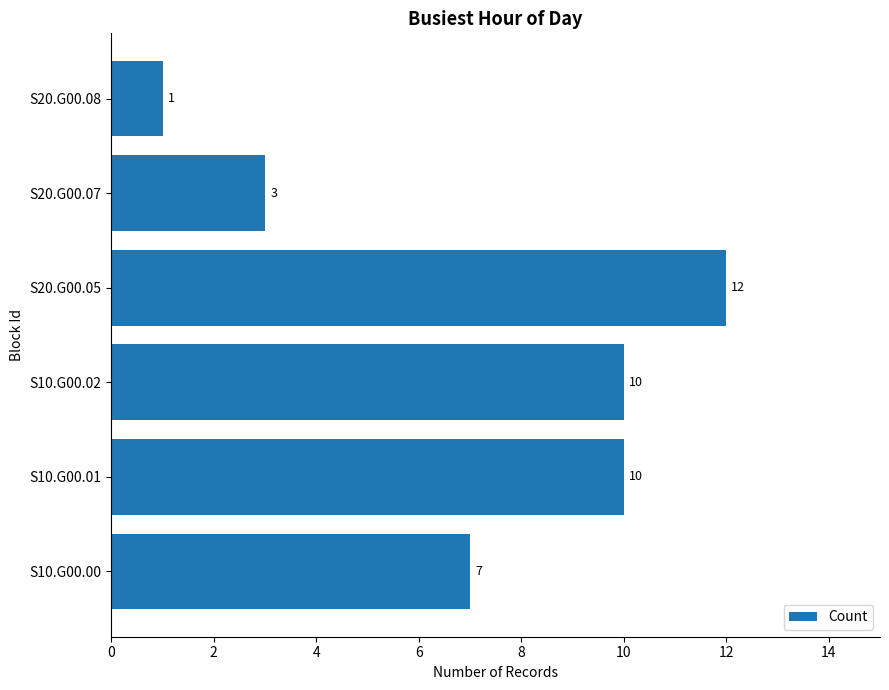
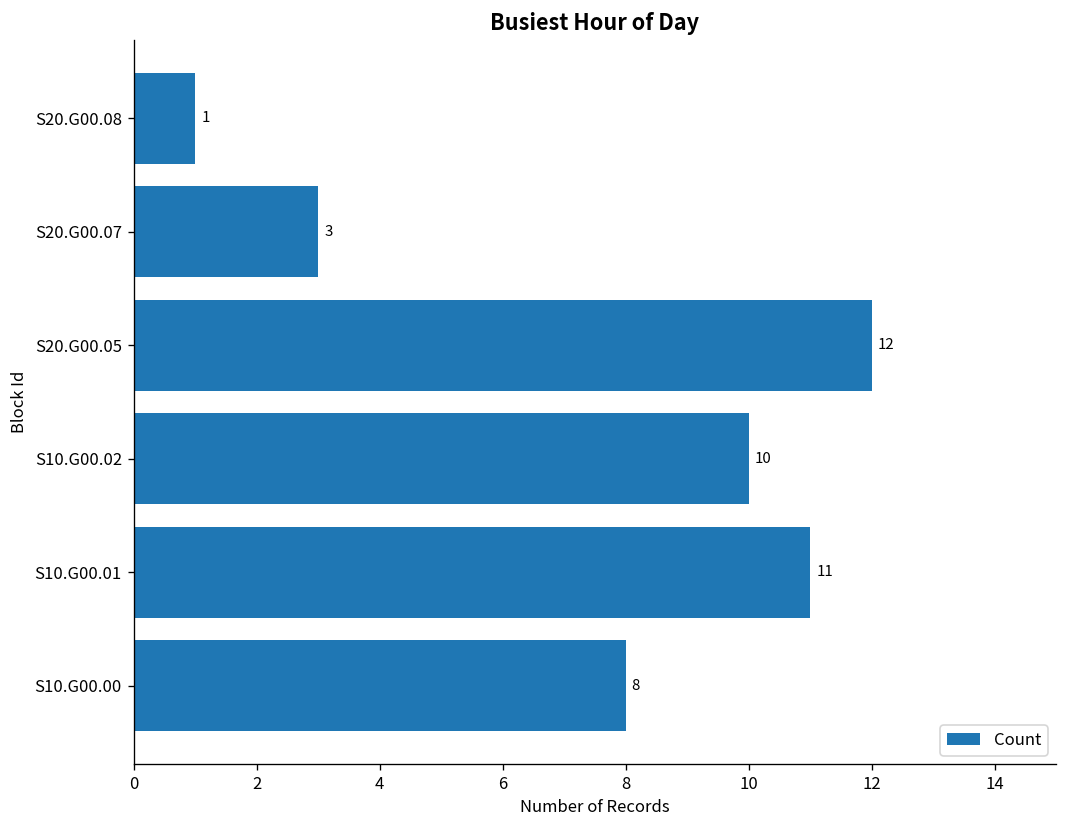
S10.G00.01: 10 -> 11
S10.G00.00: 7 -> 8
